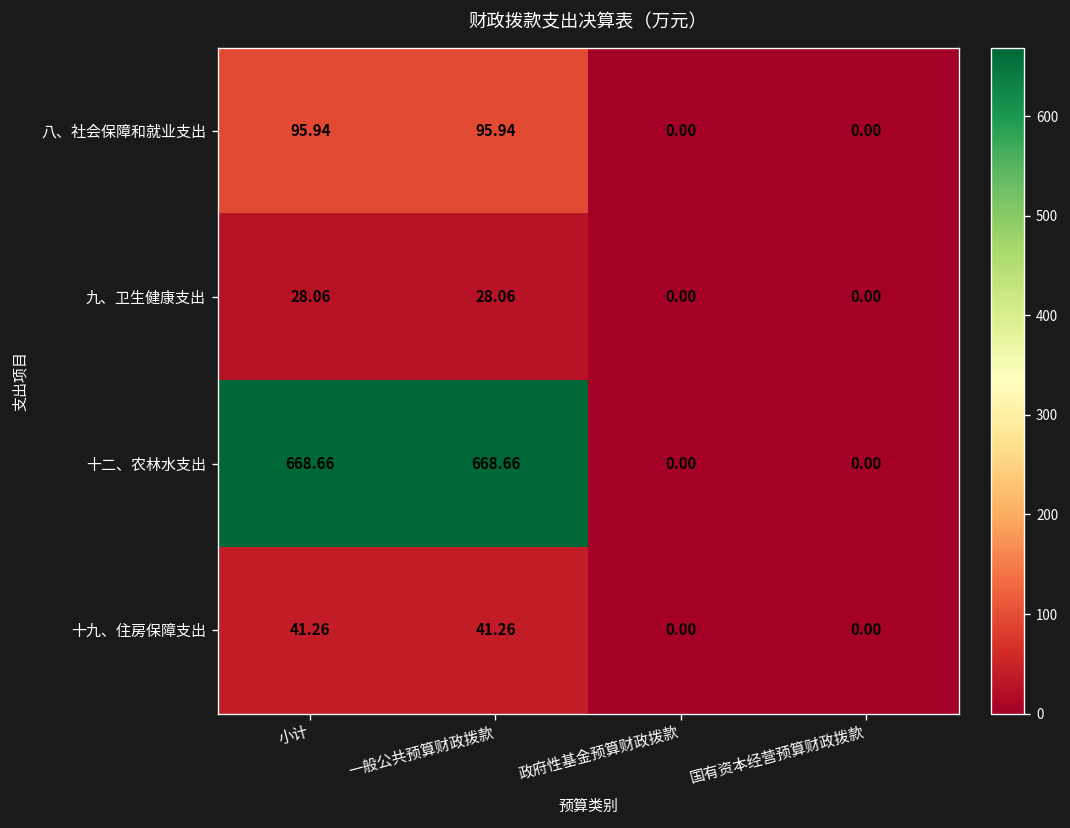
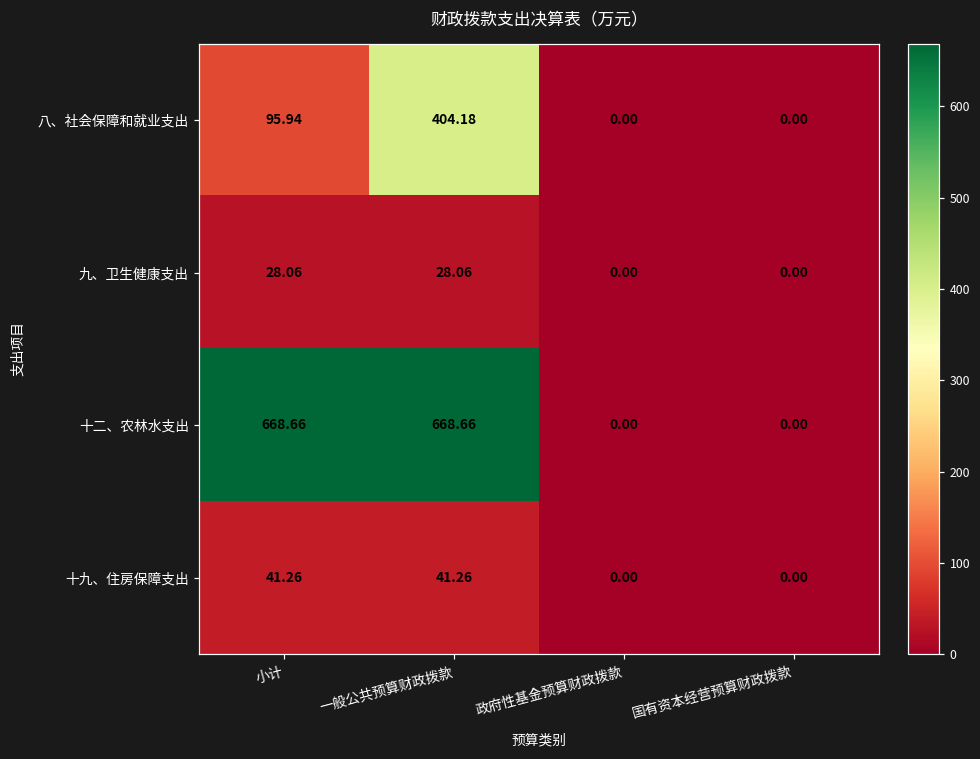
八、社会保障和就业支出, 一般公共预算财政拨款: 95.94 -> 404.18
